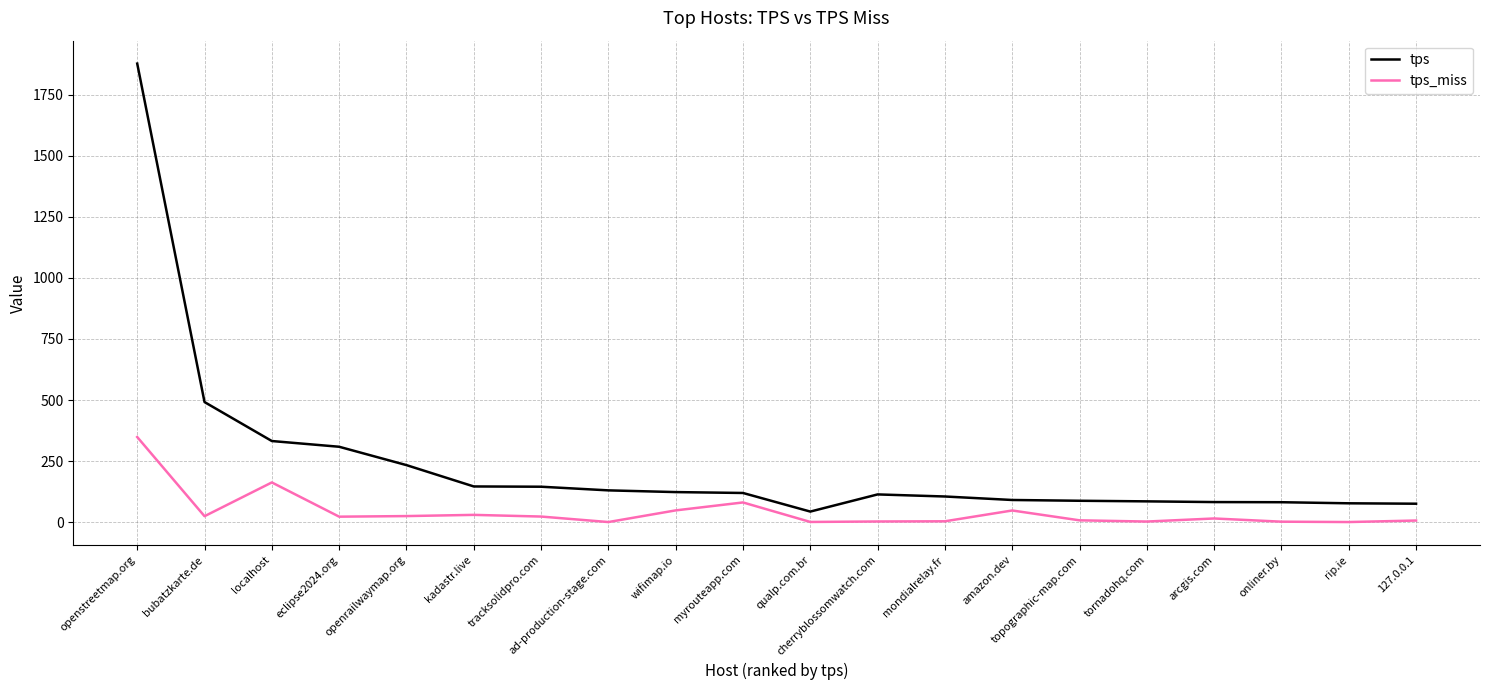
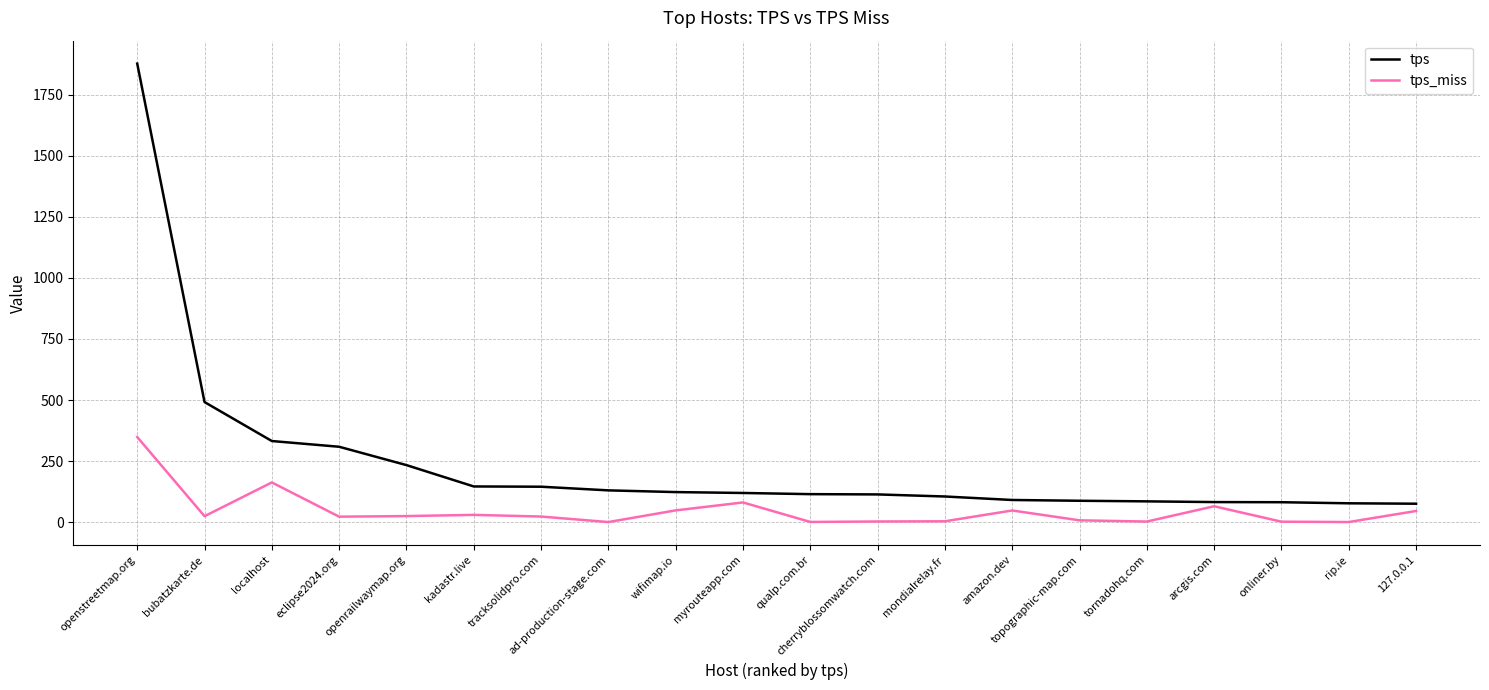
tps, qualp.com.br: 40 -> 110
tps_miss, arcgis.com: 10 -> 60
tps_miss, 127.0.0.1: 10 -> 50
